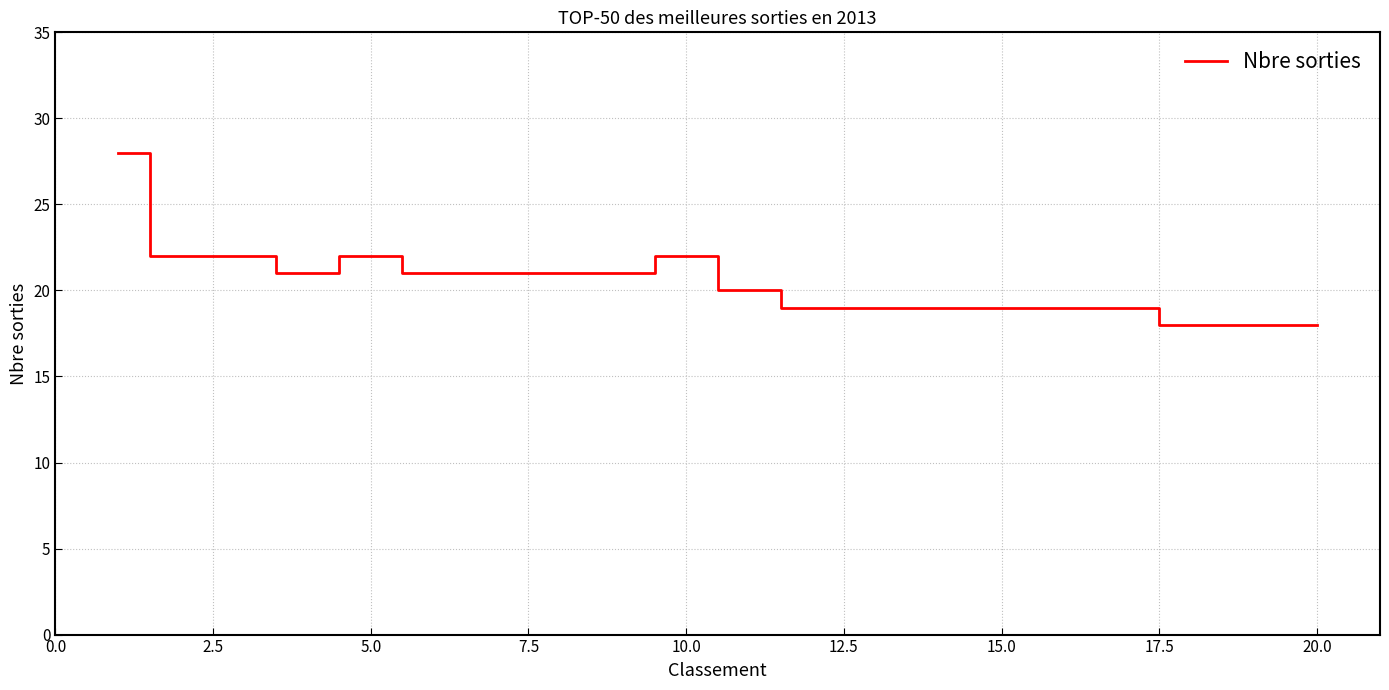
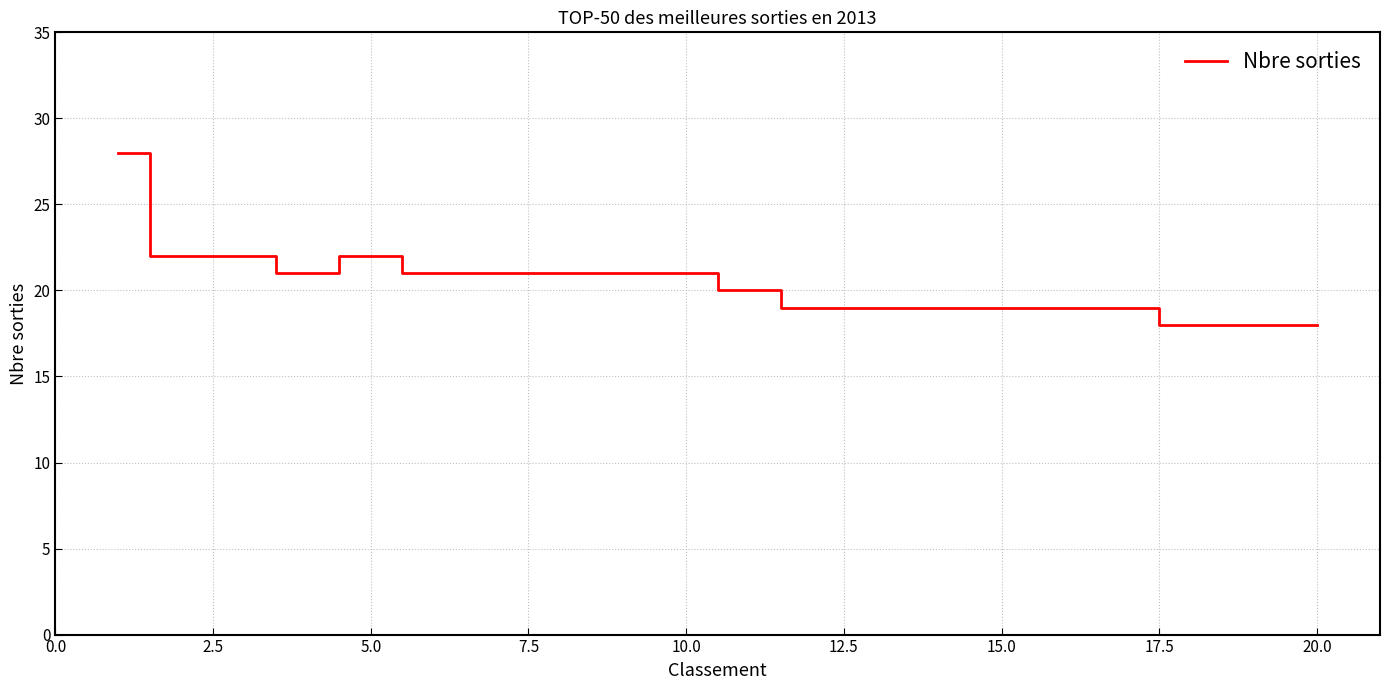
10.0: 22 -> 21
